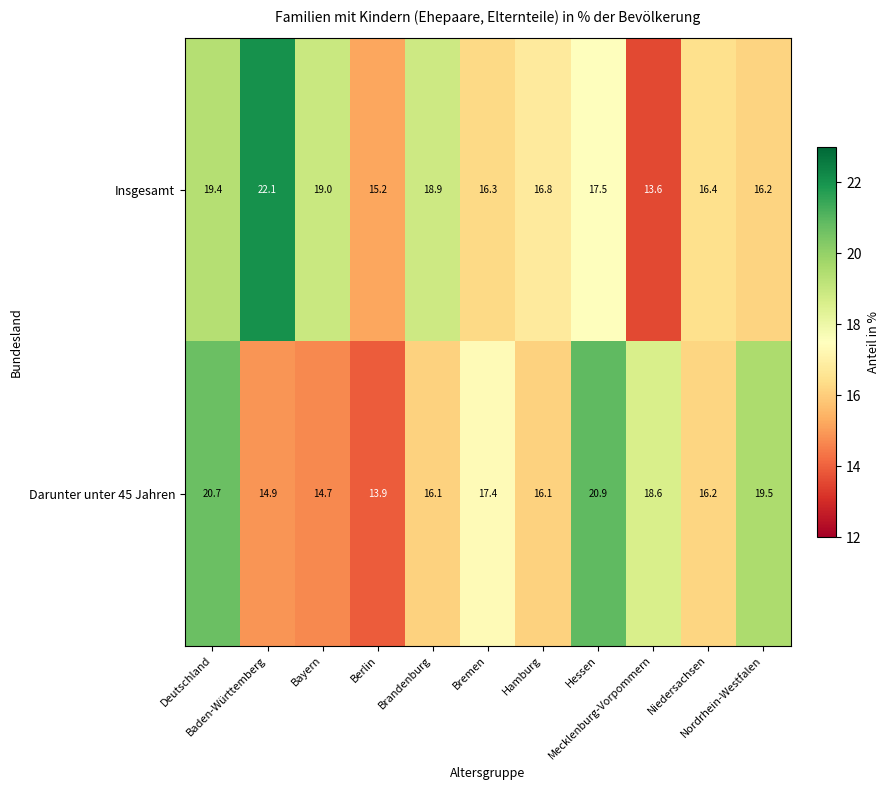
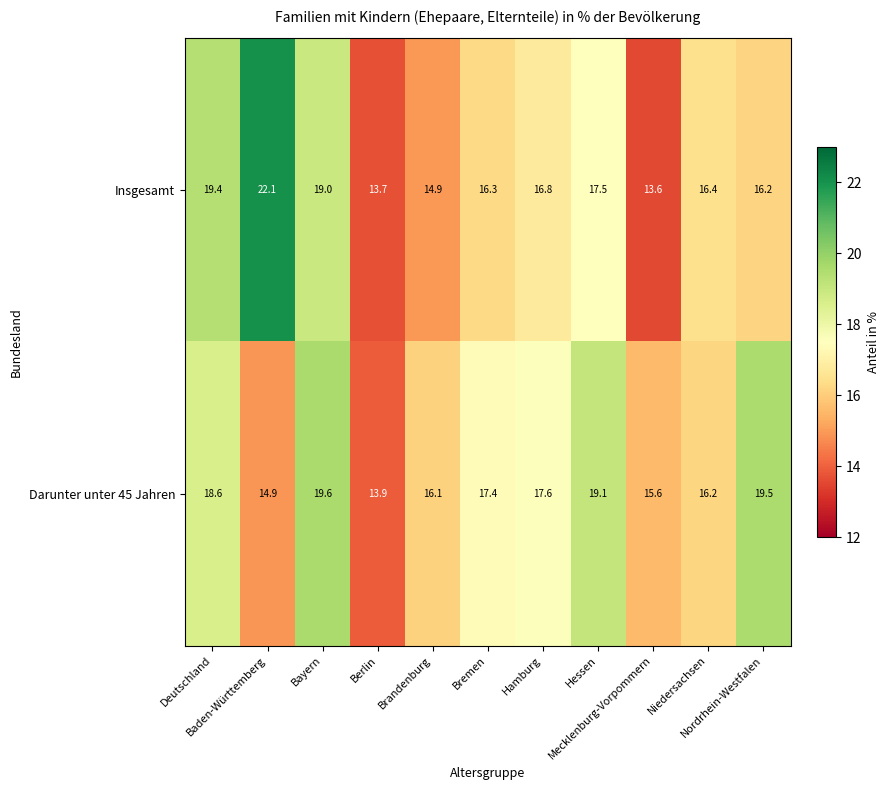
Insgesamt, Berlin: 15.2 -> 13.7
Insgesamt, Brandenburg: 18.9 -> 14.9
Darunter unter 45 Jahren, Deutschland: 20.7 -> 18.6
Darunter unter 45 Jahren, Bayern: 14.7 -> 19.6
Darunter unter 45 Jahren, Hamburg: 16.1 -> 17.6
Darunter unter 45 Jahren, Hessen: 20.9 -> 19.1
Darunter unter 45 Jahren, Mecklenburg-Vorpommern: 18.6 -> 15.6
